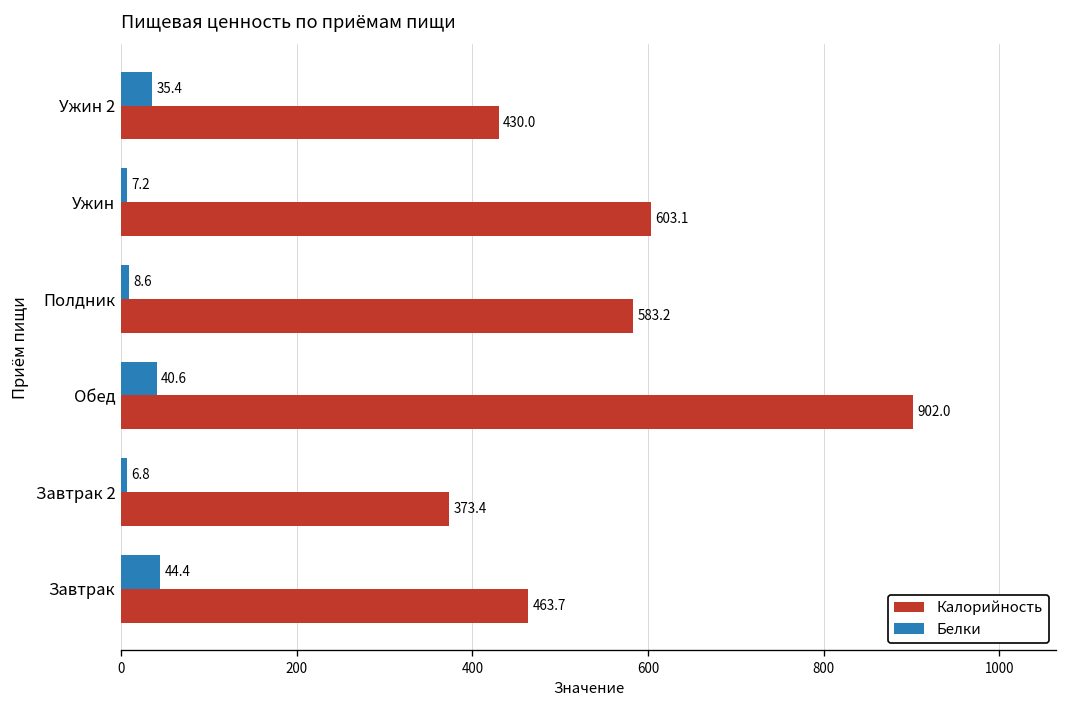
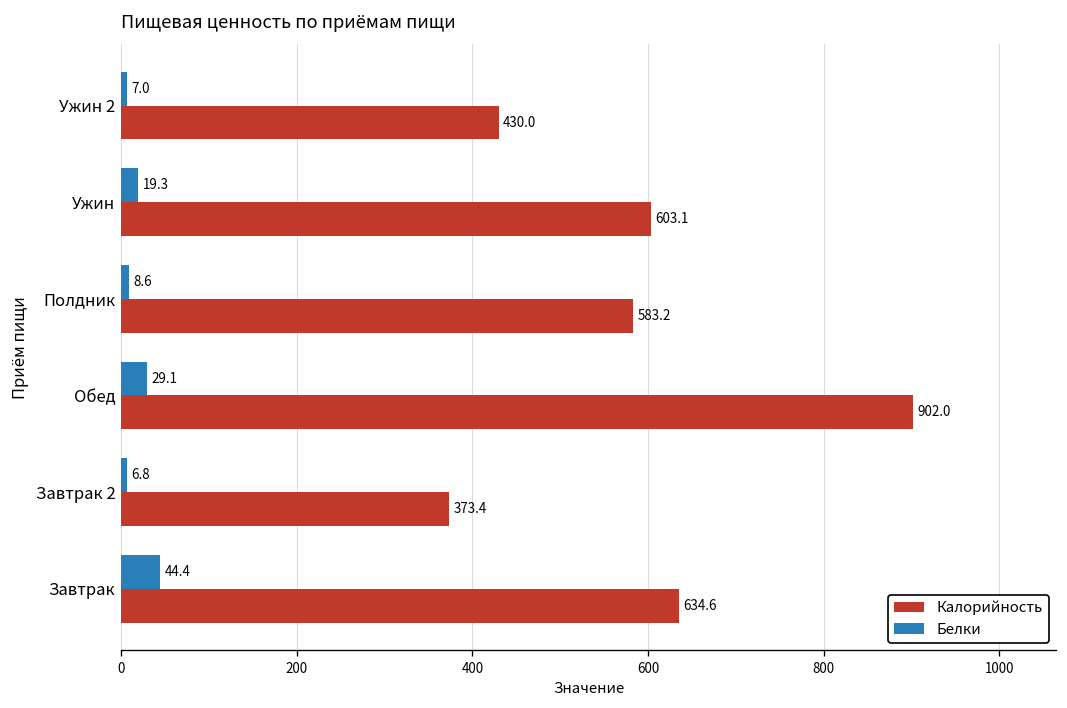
Белки, Ужин 2: 35.4 -> 7.0
Белки, Ужин: 7.2 -> 19.3
Белки, Обед: 40.6 -> 29.1
Калорийность, Завтрак: 463.7 -> 634.6
